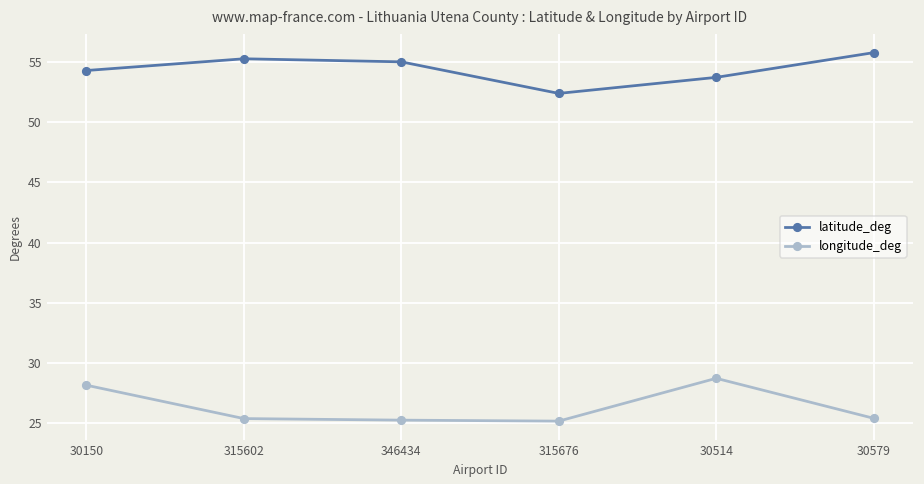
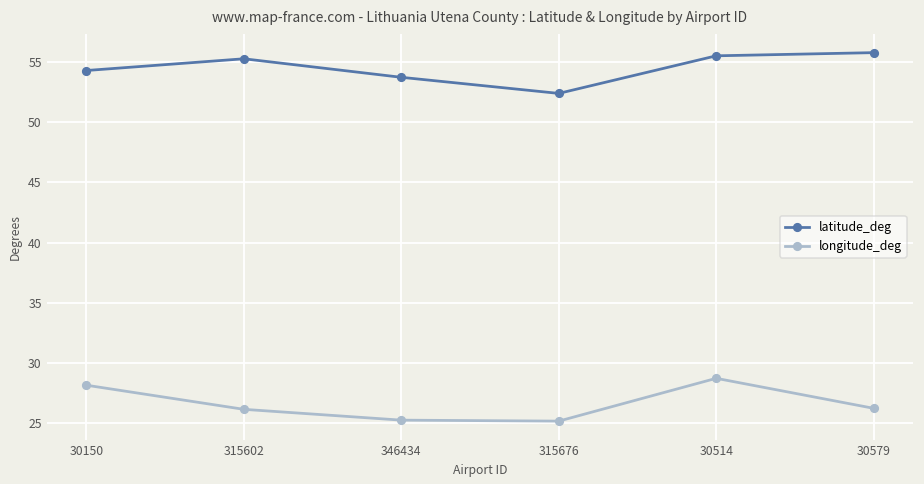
longitude_deg, 315602: 25.4 -> 26.2
latitude_deg, 346434: 55.0 -> 53.7
latitude_deg, 30514: 53.7 -> 55.5
longitude_deg, 30579: 25.4 -> 26.3
